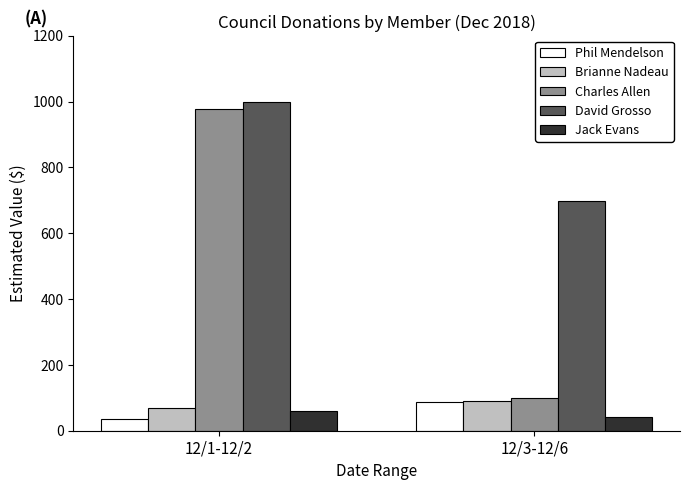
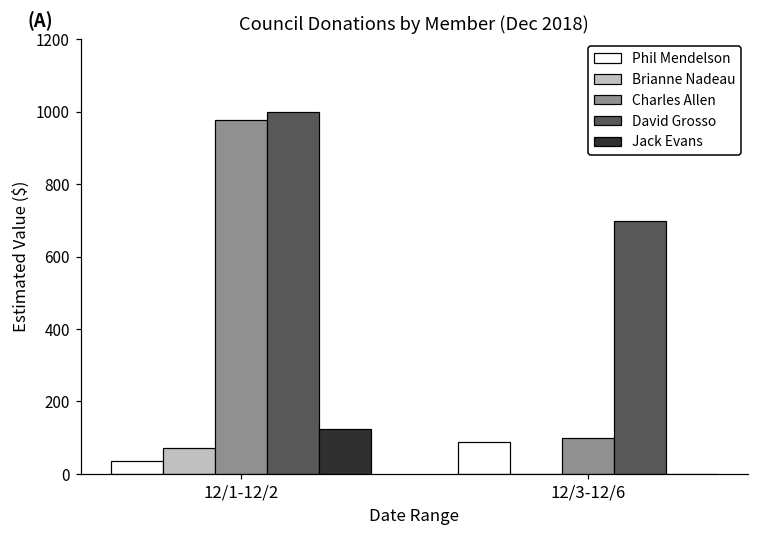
Jack Evans, 12/1-12/2: 60 -> 130
Brianne Nadeau, 12/3-12/6: 90 -> 0
Jack Evans, 12/3-12/6: 40 -> 0
